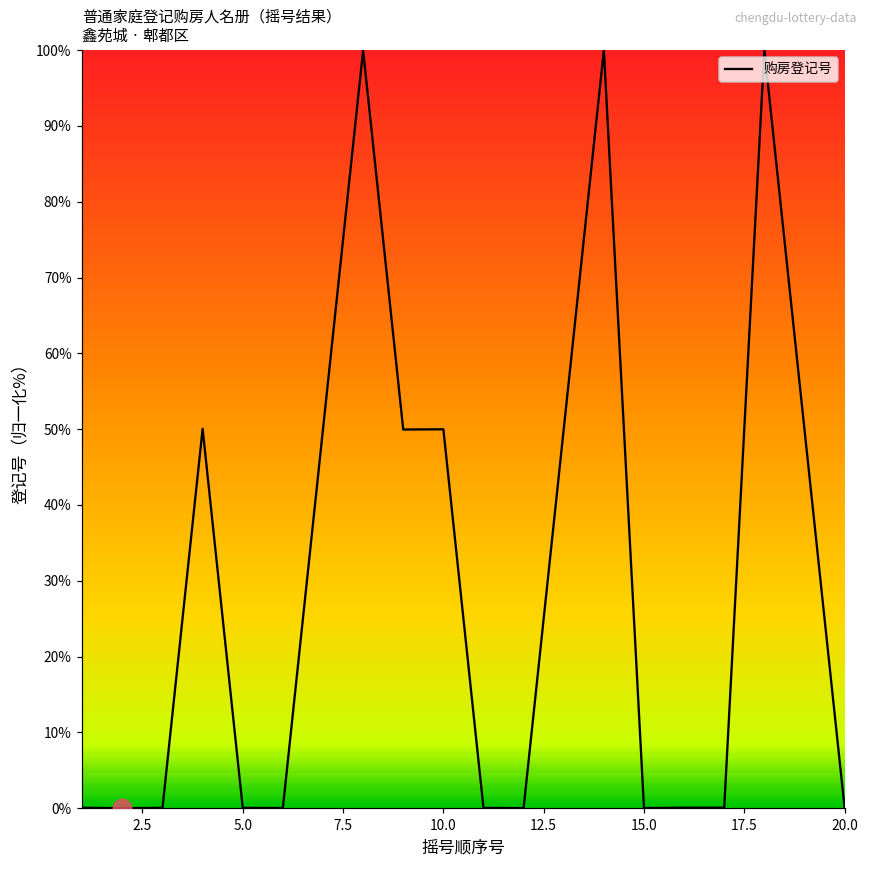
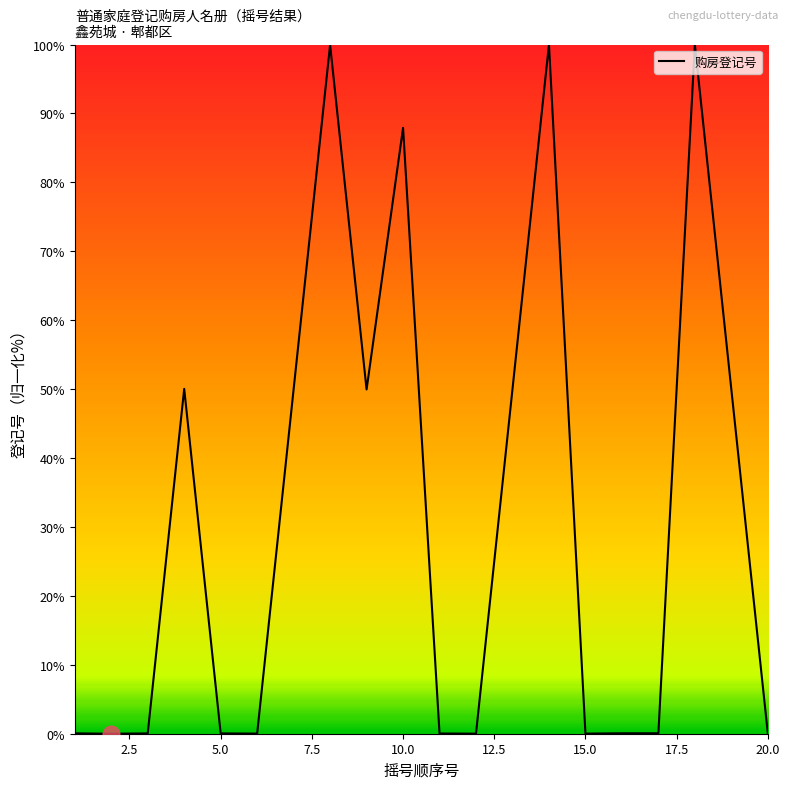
购房登记号, 10.0: 50% -> 88%
